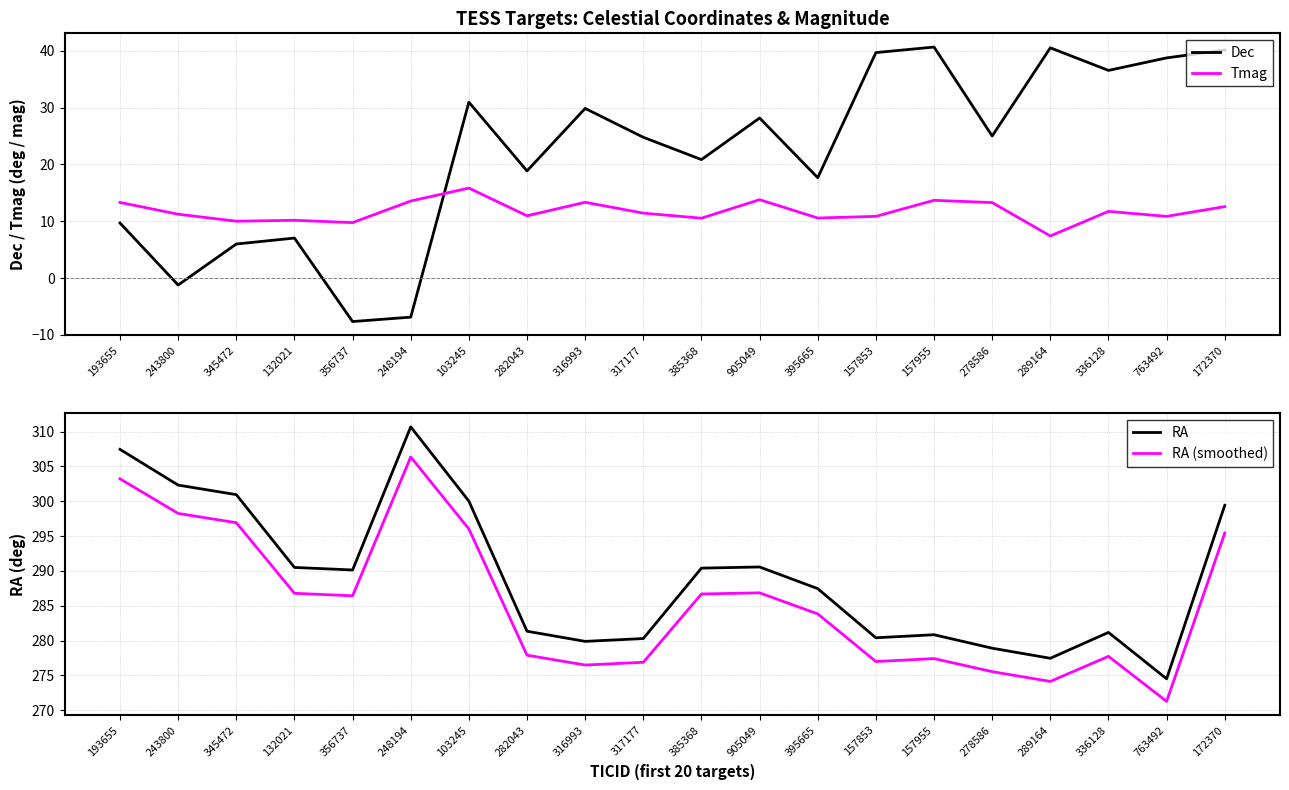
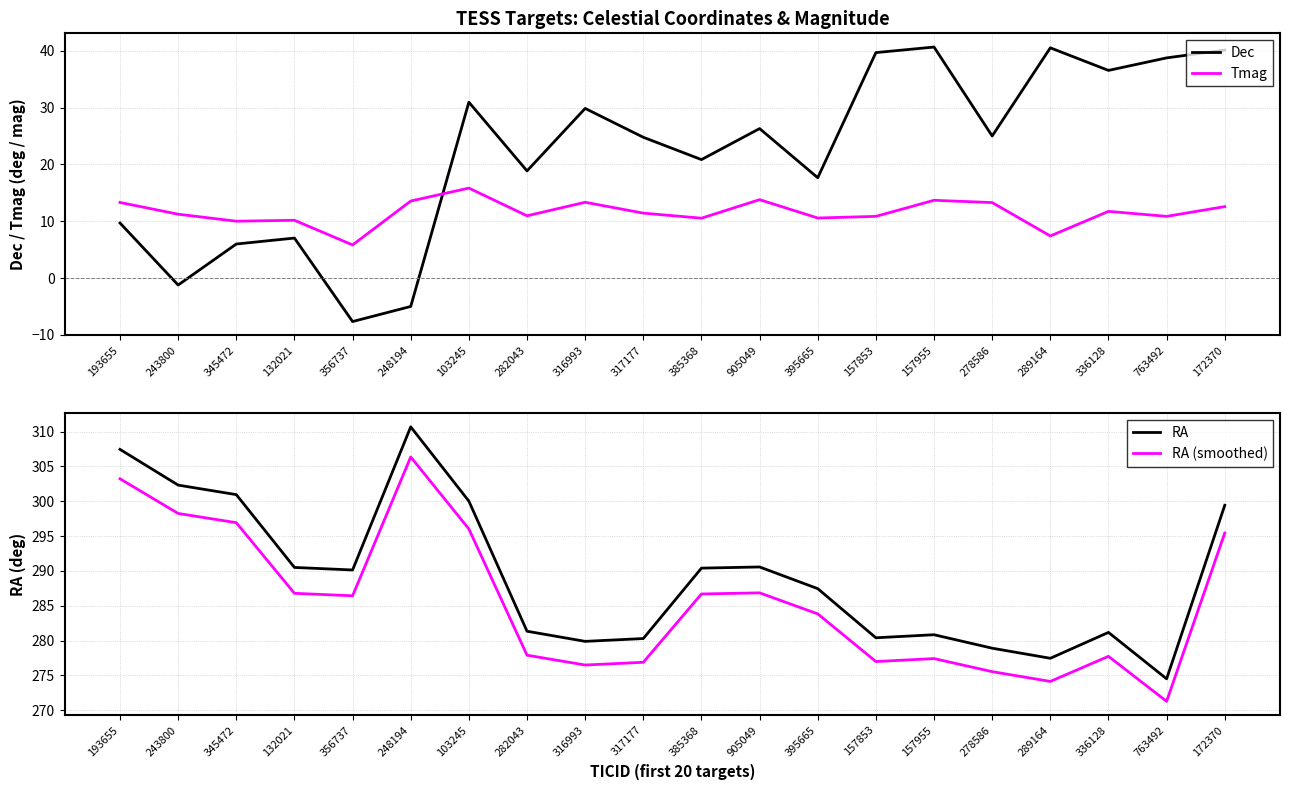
TESS Targets: Celestial Coordinates & Magnitude, Tmag, 356737: 10 -> 6
TESS Targets: Celestial Coordinates & Magnitude, Dec, 248194: -7 -> -5
TESS Targets: Celestial Coordinates & Magnitude, Dec, 905049: 28 -> 26
